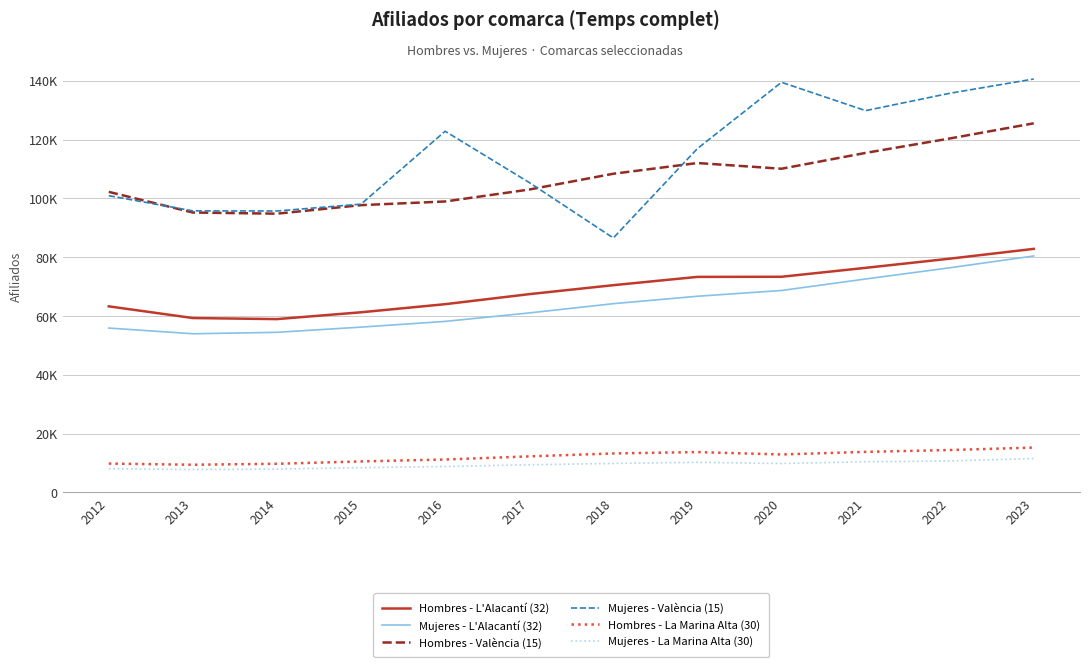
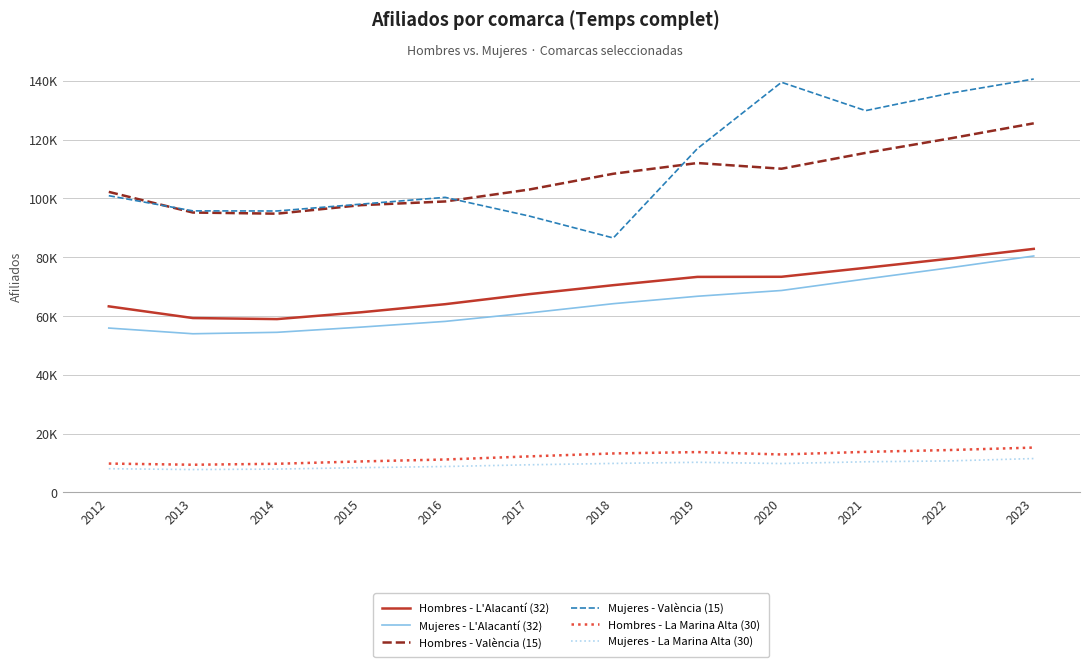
Mujeres - València (15), 2016: 123000 -> 100000
Mujeres - València (15), 2017: 105000 -> 94000
